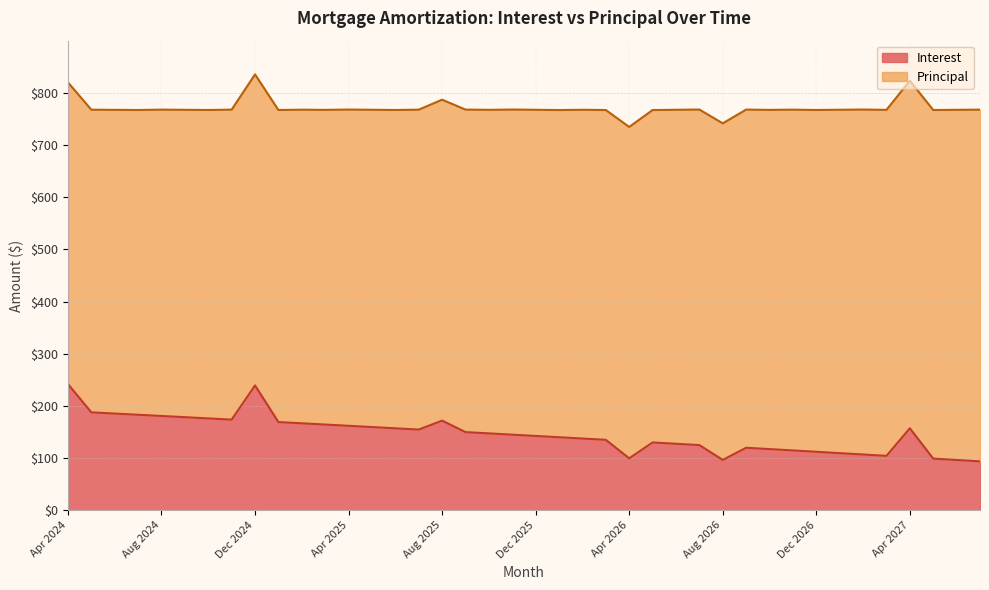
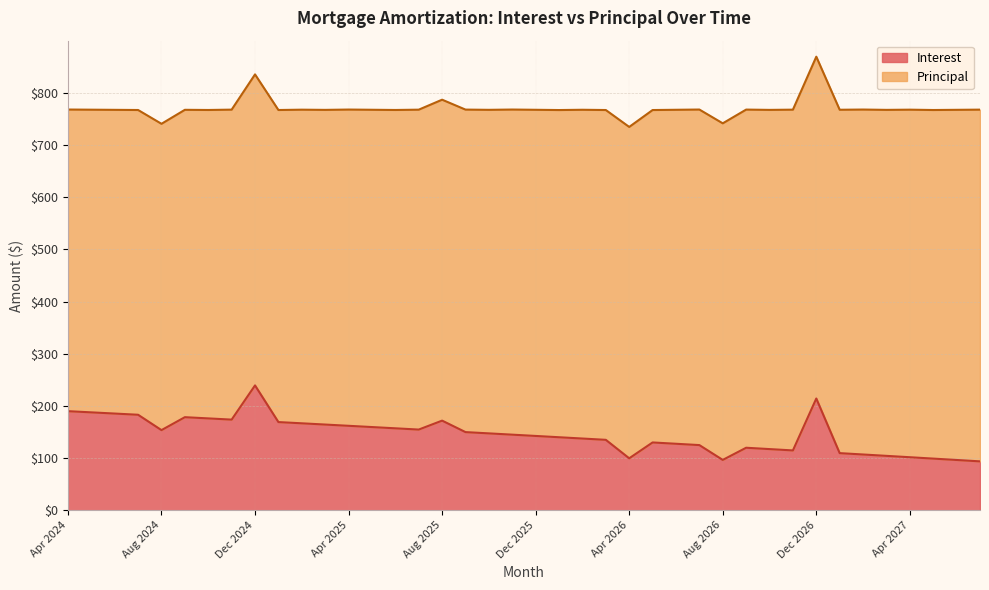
Interest, Apr 2024: $240 -> $190
Interest, Aug 2024: $180 -> $150
Interest, Dec 2026: $110 -> $210
Interest, Apr 2027: $160 -> $100
